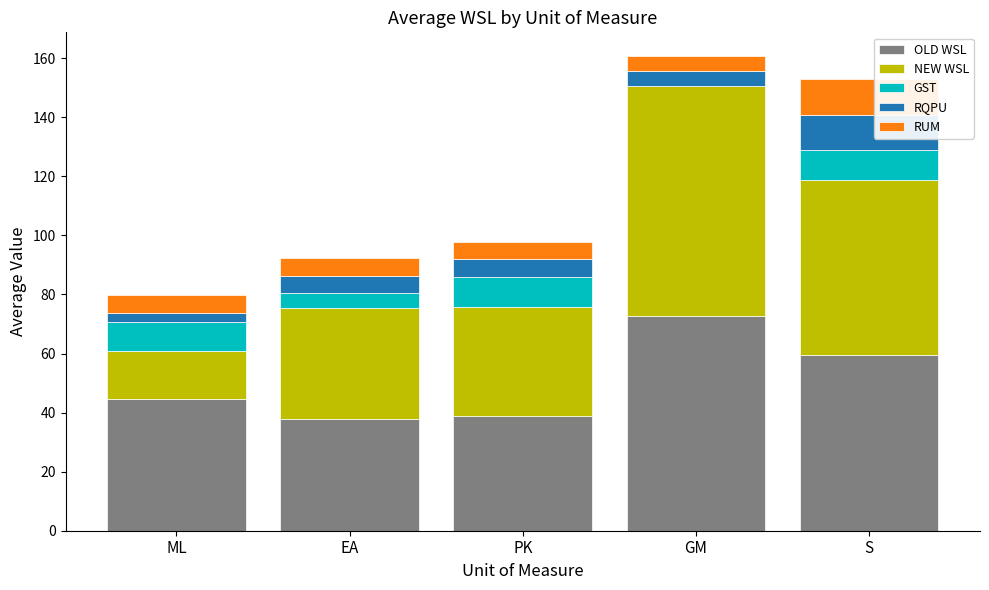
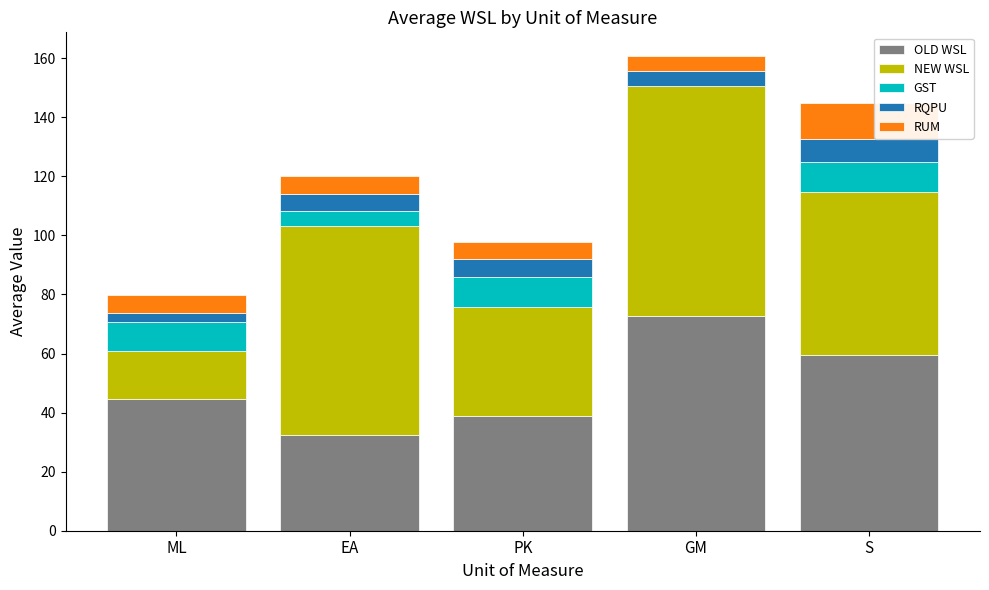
OLD WSL, EA: 38 -> 32
NEW WSL, EA: 38 -> 71
NEW WSL, S: 60 -> 55
RQPU, S: 12 -> 8
